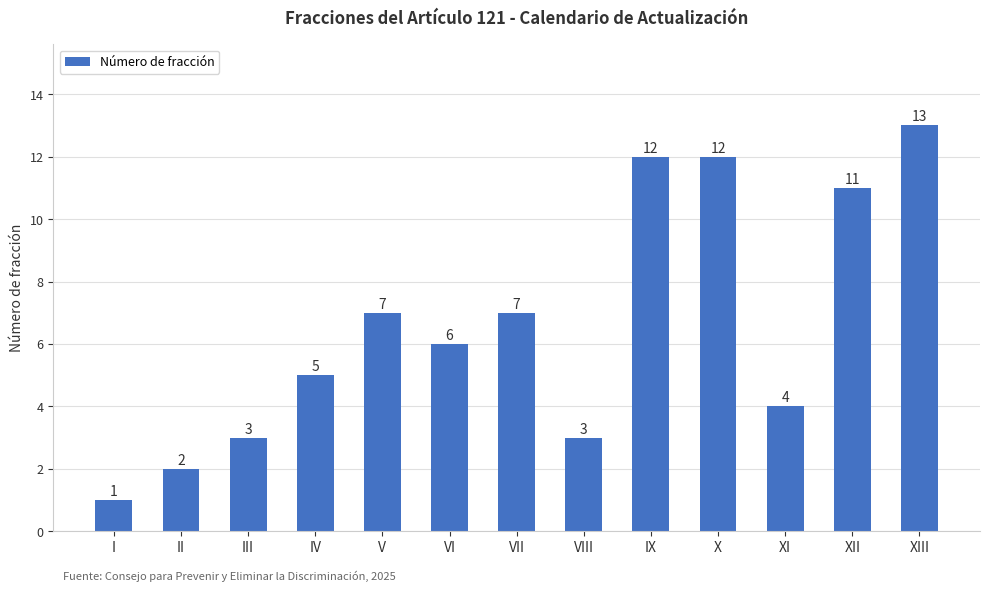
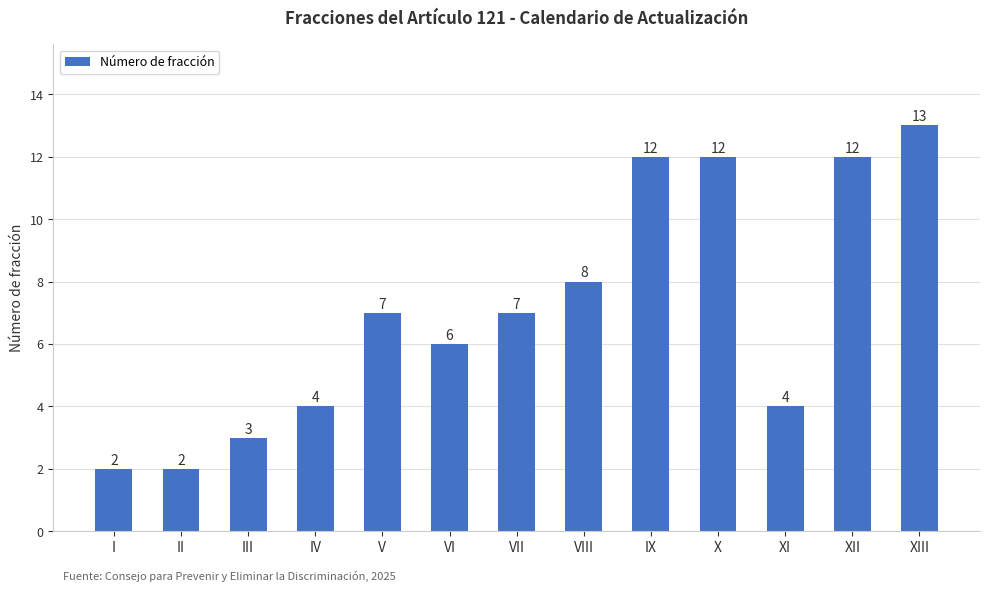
I: 1 -> 2
IV: 5 -> 4
VIII: 3 -> 8
XII: 11 -> 12
